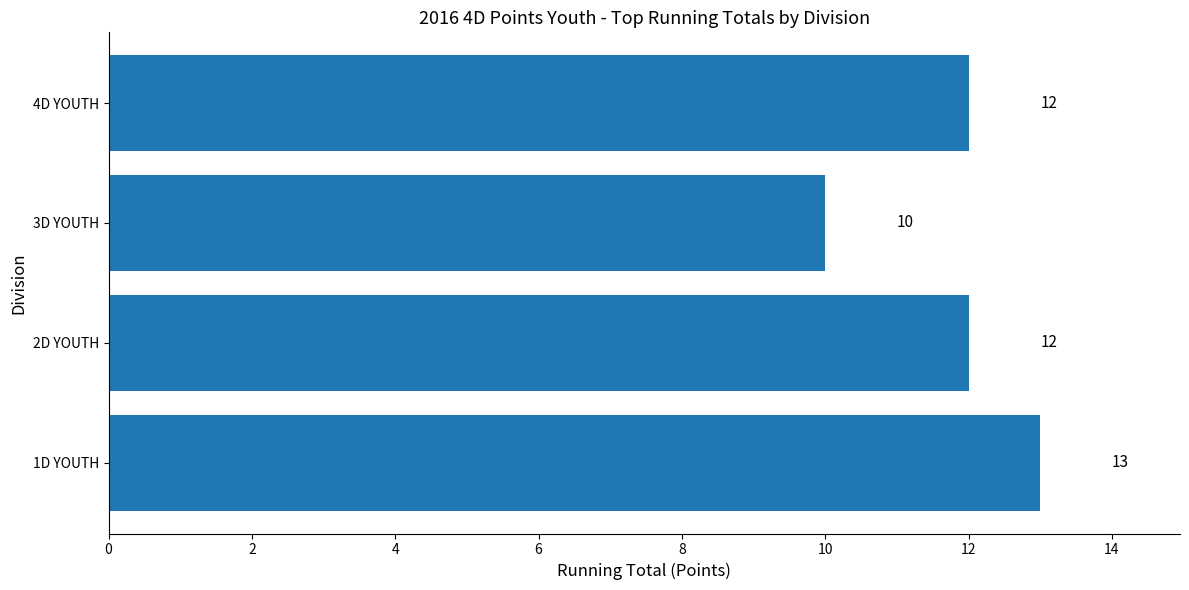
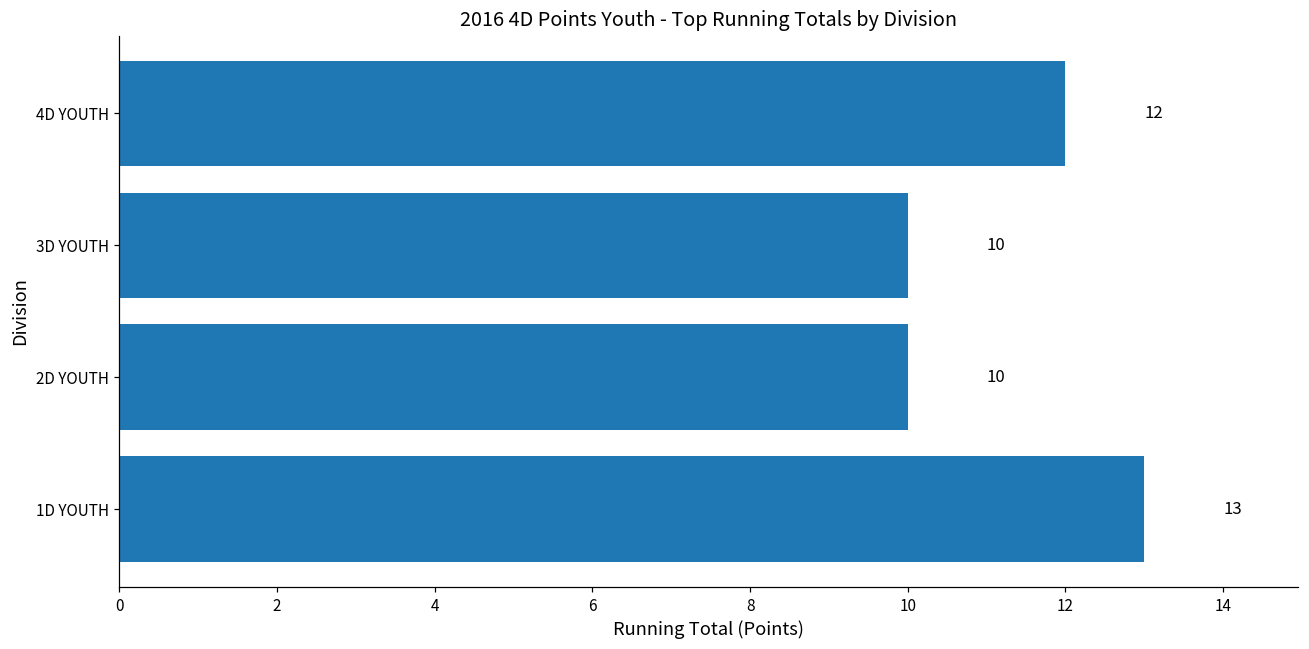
2D YOUTH: 12 -> 10
